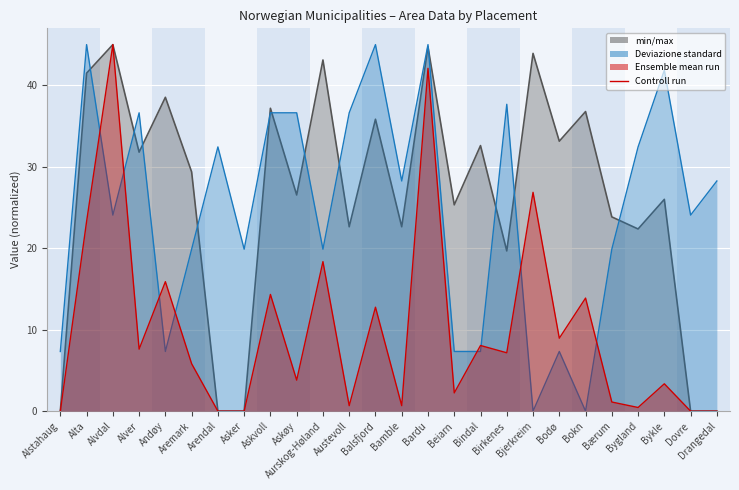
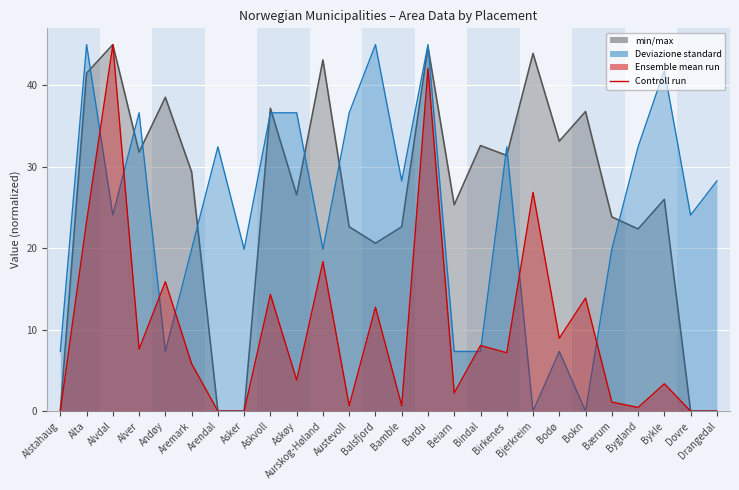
min/max, Balsfjord: 36 -> 21
min/max, Birkenes: 20 -> 31
Deviazione standard, Birkenes: 38 -> 32
